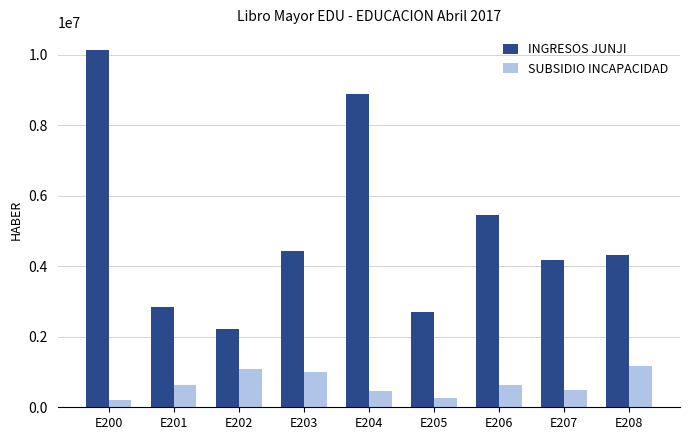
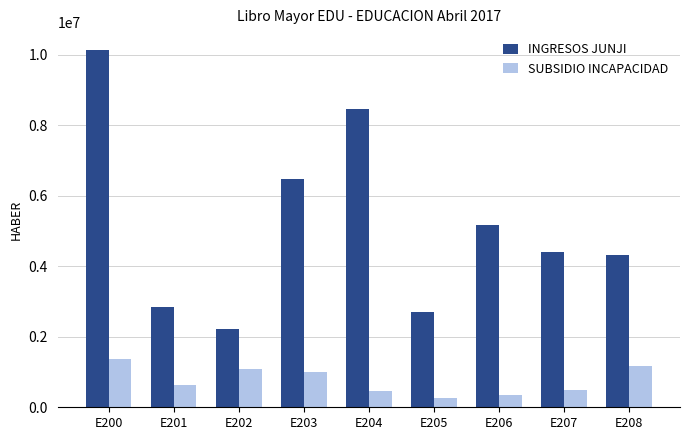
SUBSIDIO INCAPACIDAD, E200: 200000 -> 1400000
INGRESOS JUNJI, E203: 4400000 -> 6500000
INGRESOS JUNJI, E204: 8900000 -> 8400000
INGRESOS JUNJI, E206: 5500000 -> 5200000
SUBSIDIO INCAPACIDAD, E206: 600000 -> 300000
INGRESOS JUNJI, E207: 4200000 -> 4400000
